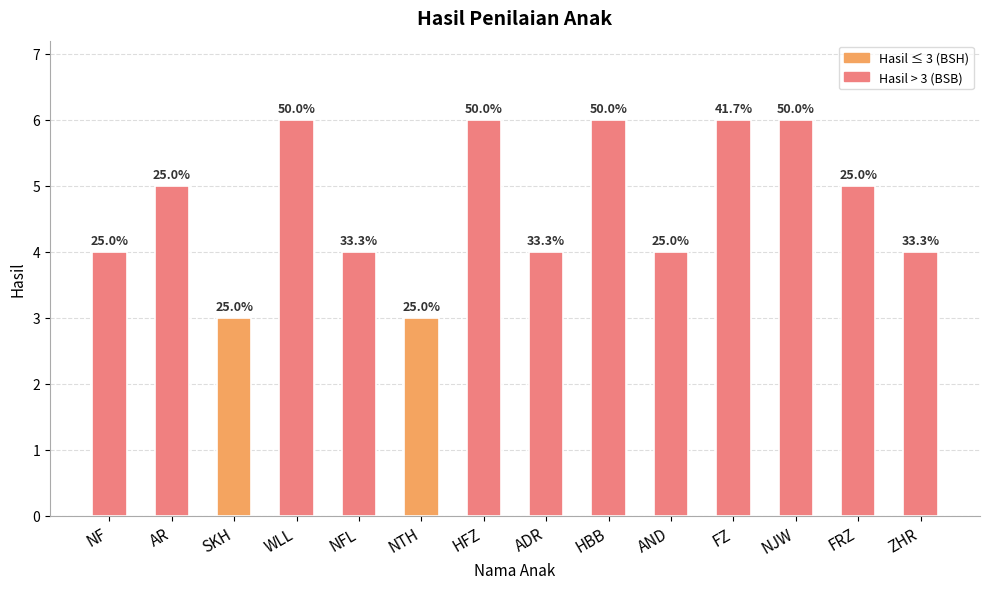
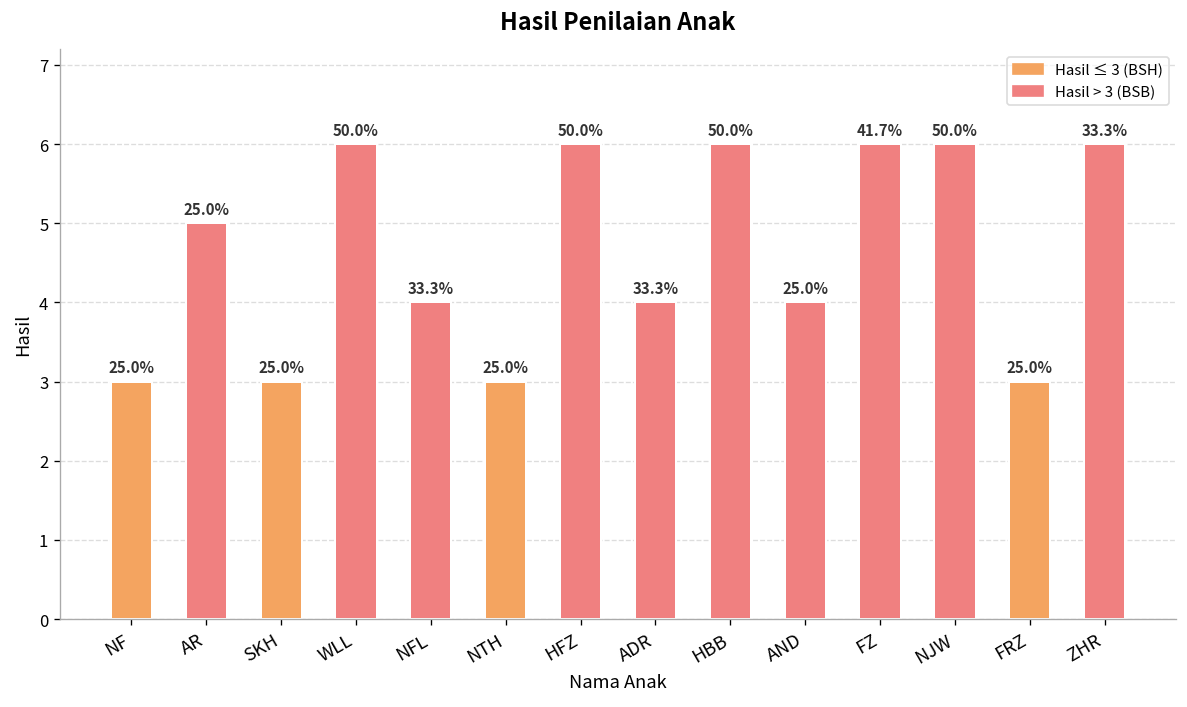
NF: 4 -> 3
FRZ: 5 -> 3
ZHR: 4 -> 6
